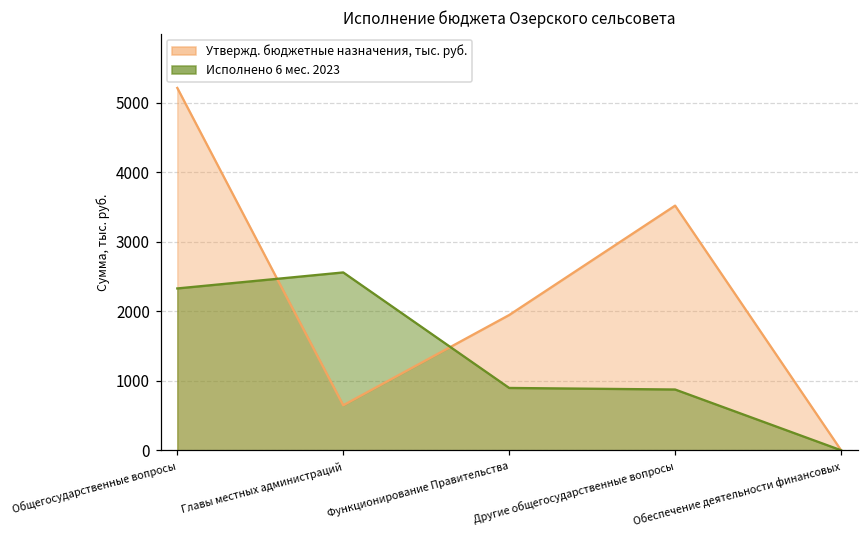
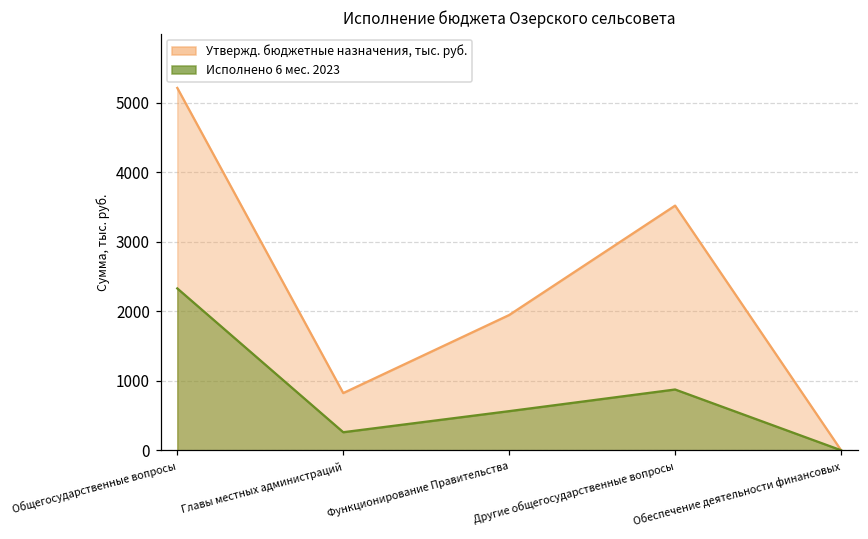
Утвержд. бюджетные назначения, тыс. руб., Главы местных администраций: 600 -> 800
Исполнено 6 мес. 2023, Главы местных администраций: 2600 -> 300
Исполнено 6 мес. 2023, Функционирование Правительства: 900 -> 600
